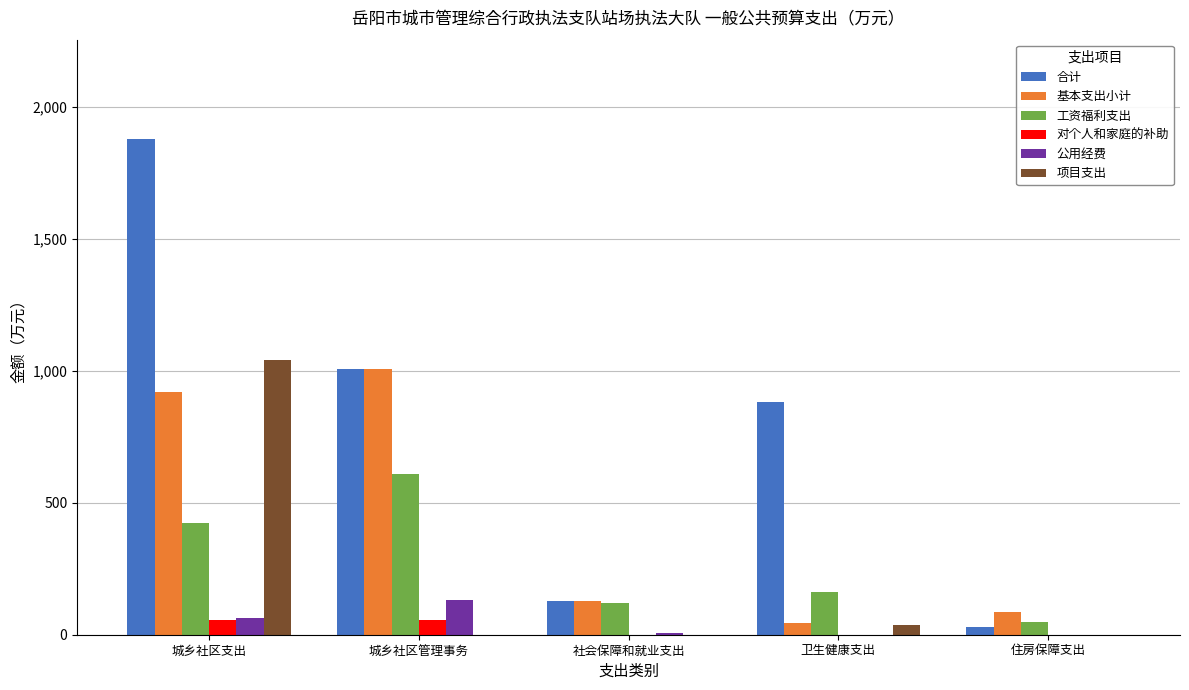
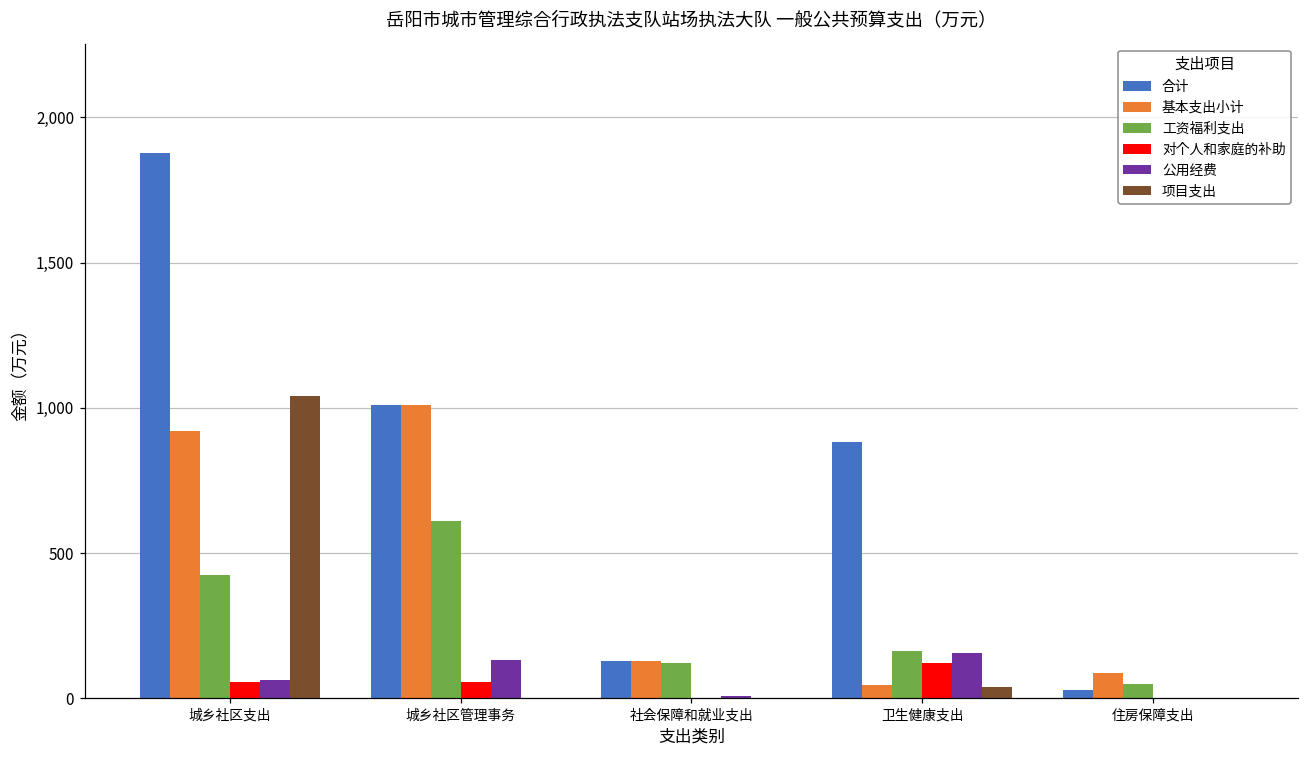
对个人和家庭的补助, 卫生健康支出: 0 -> 120
公用经费, 卫生健康支出: 0 -> 160
